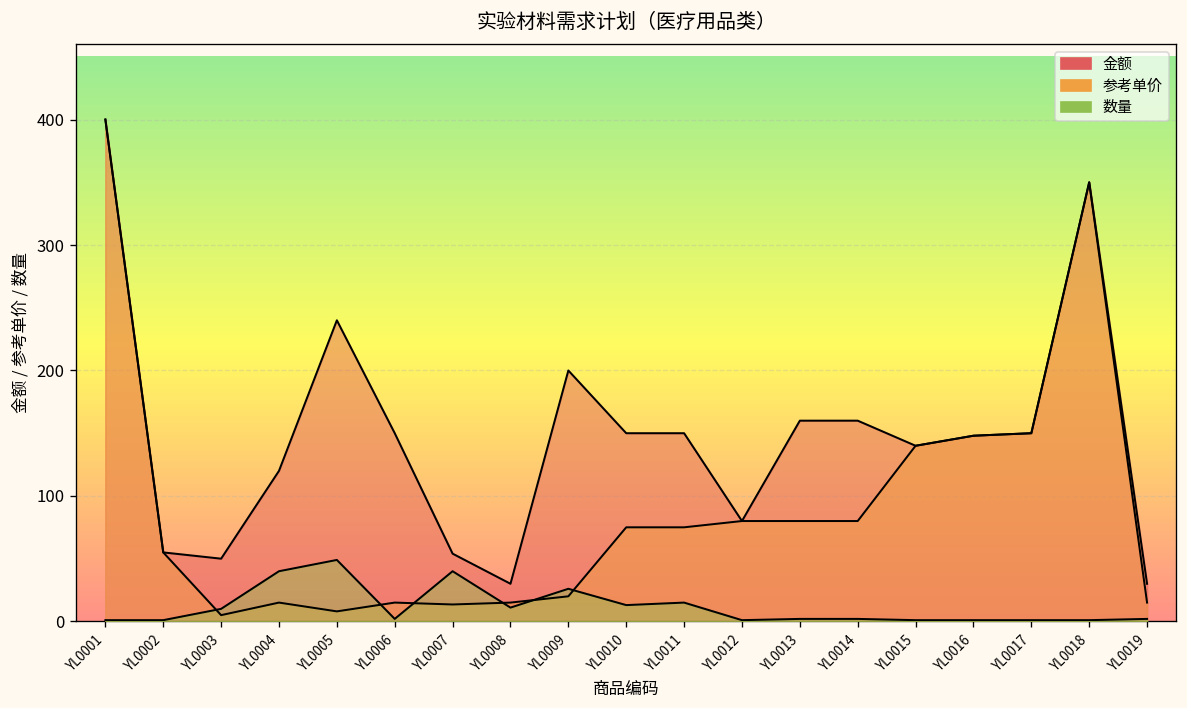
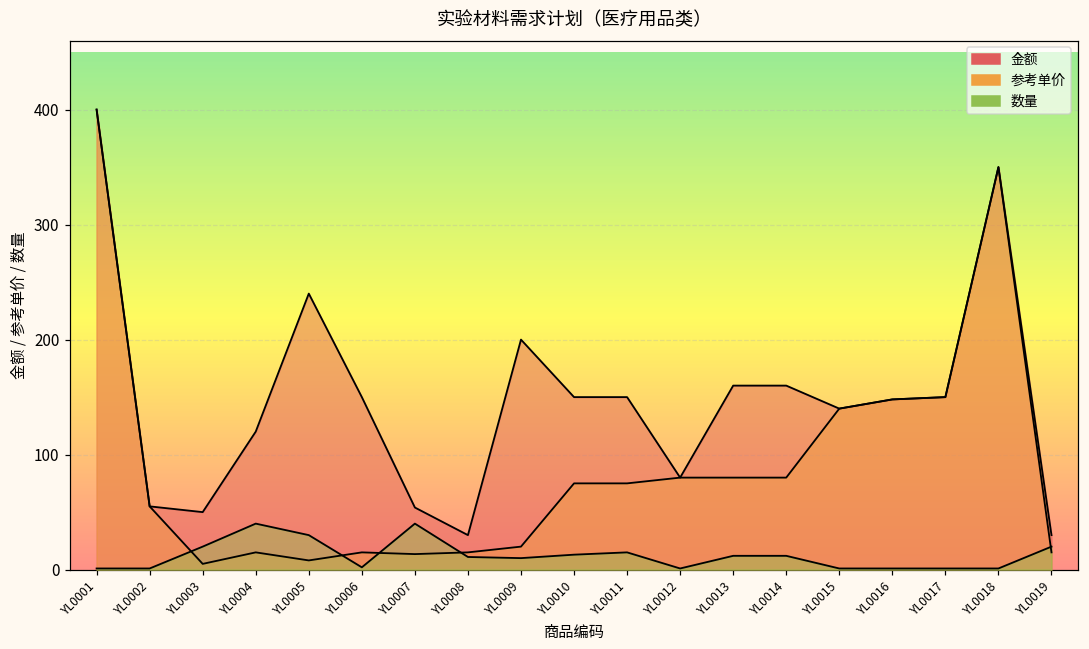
数量, YL0003: 10 -> 20
数量, YL0005: 49 -> 30
数量, YL0009: 26 -> 10
数量, YL0013: 2 -> 12
数量, YL0014: 2 -> 12
数量, YL0019: 2 -> 20
